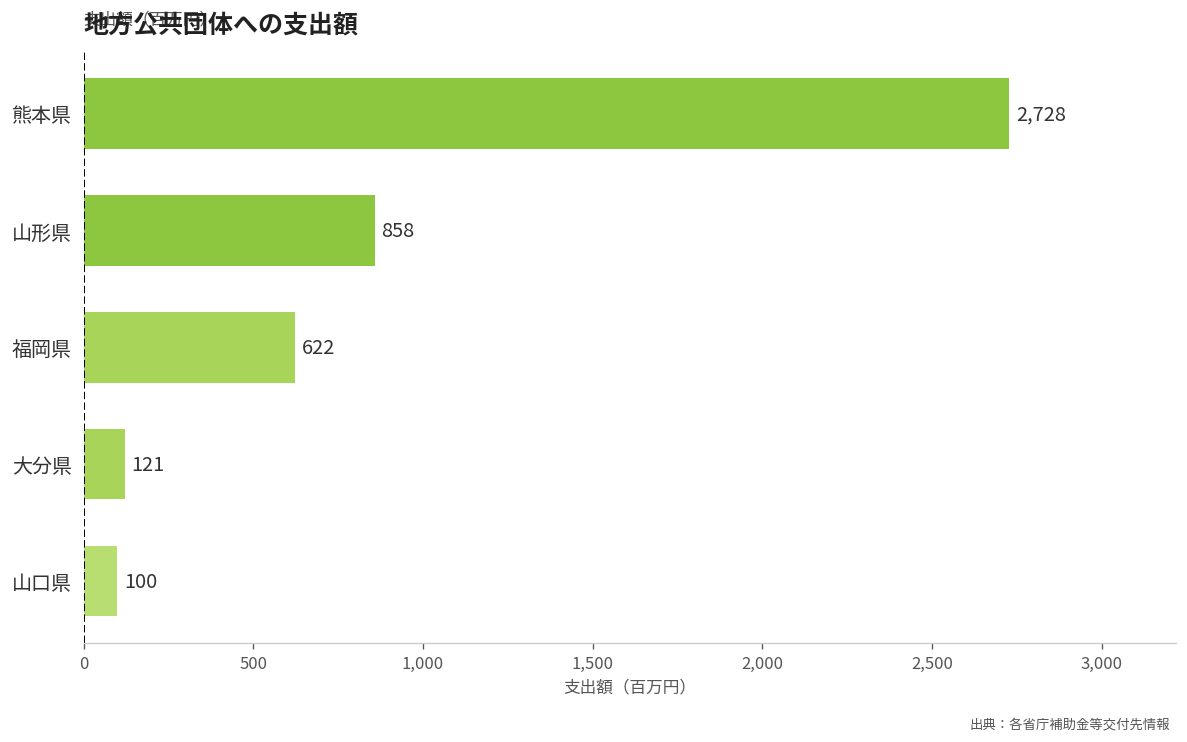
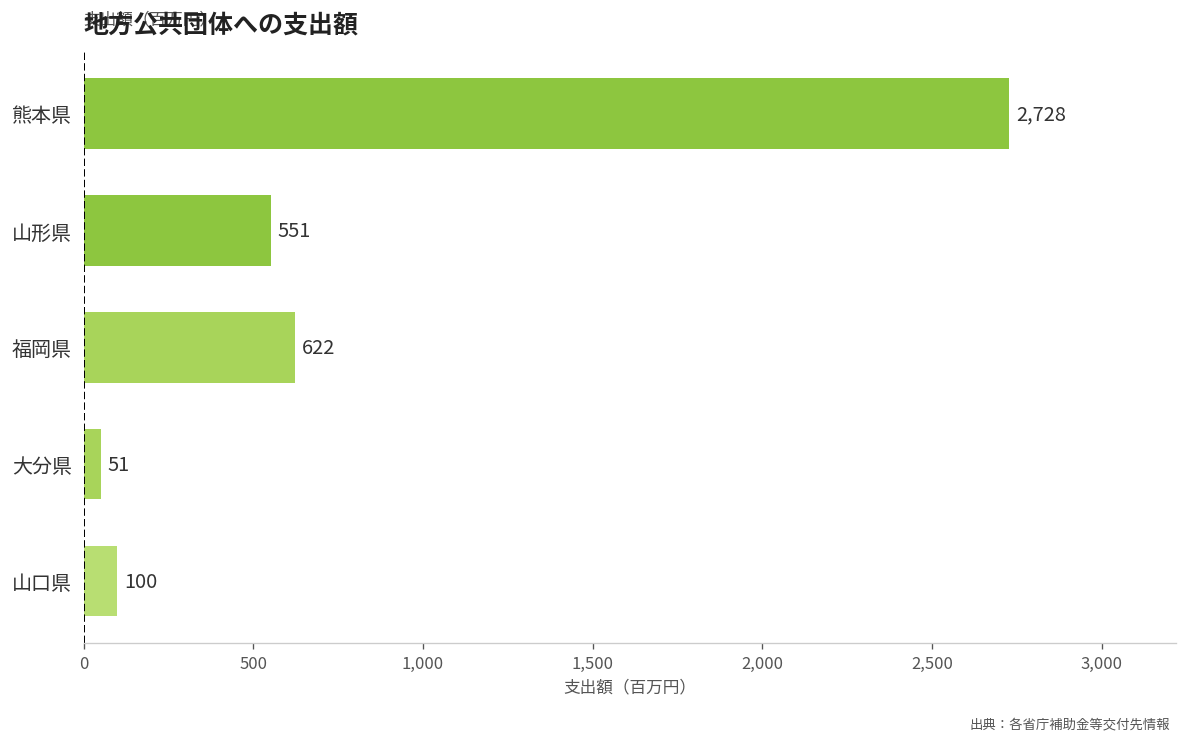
山形県: 858 -> 551
大分県: 121 -> 51
